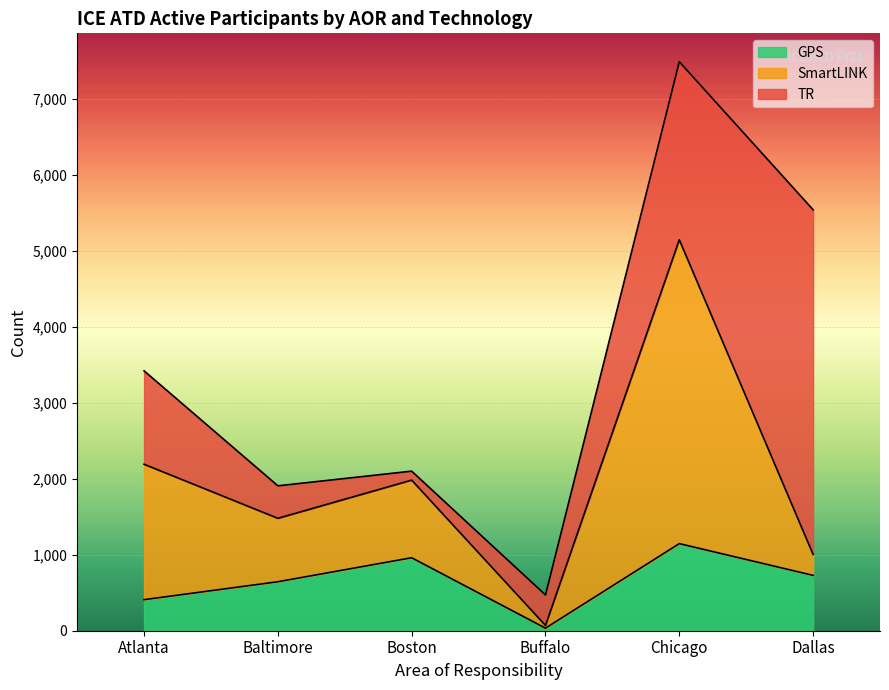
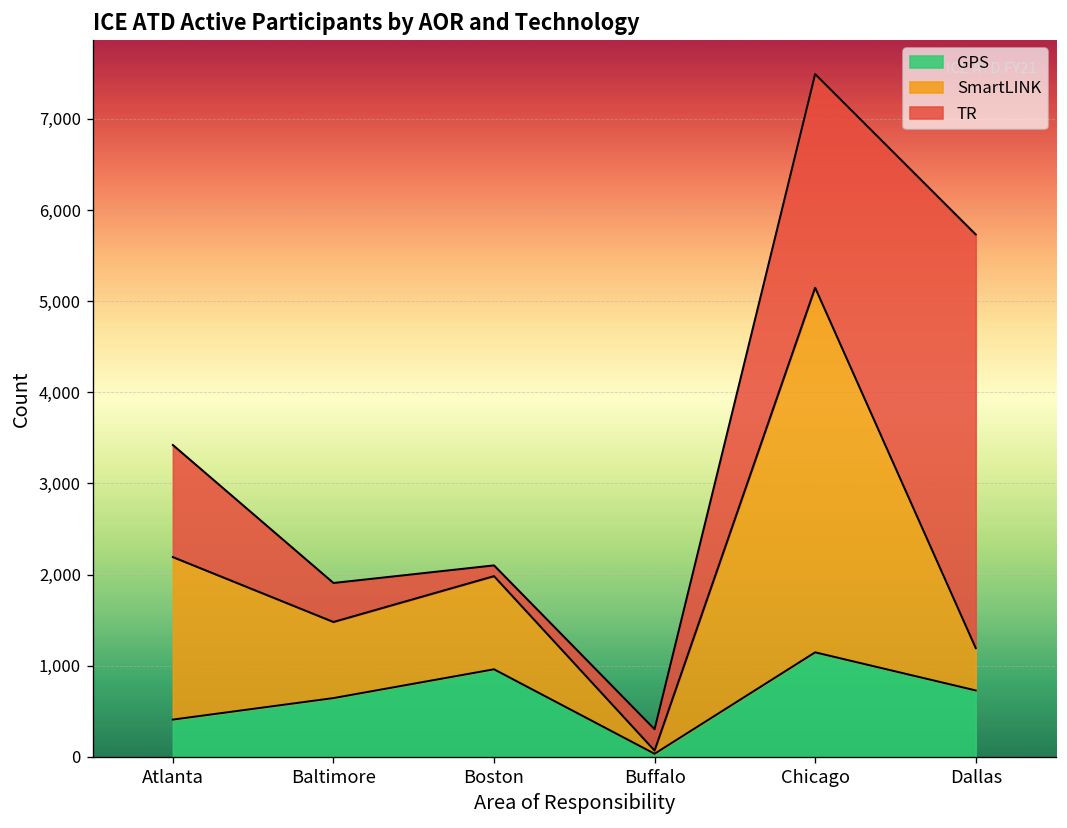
TR, Buffalo: 400 -> 200
SmartLINK, Dallas: 300 -> 500
